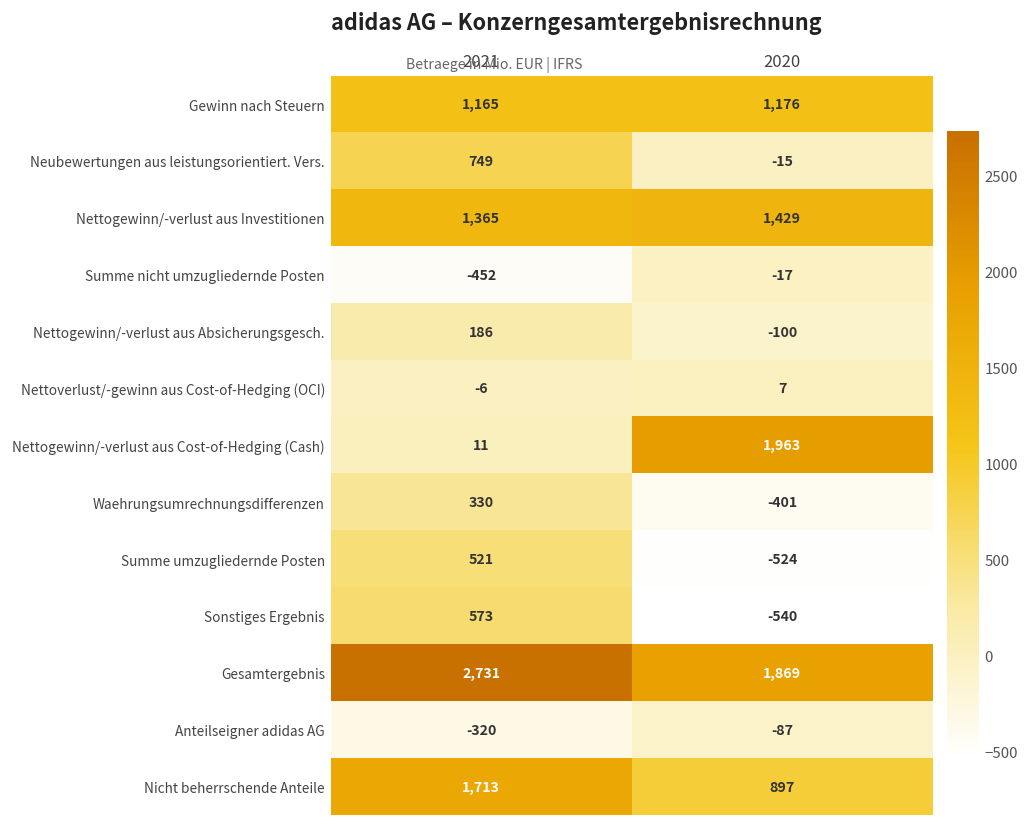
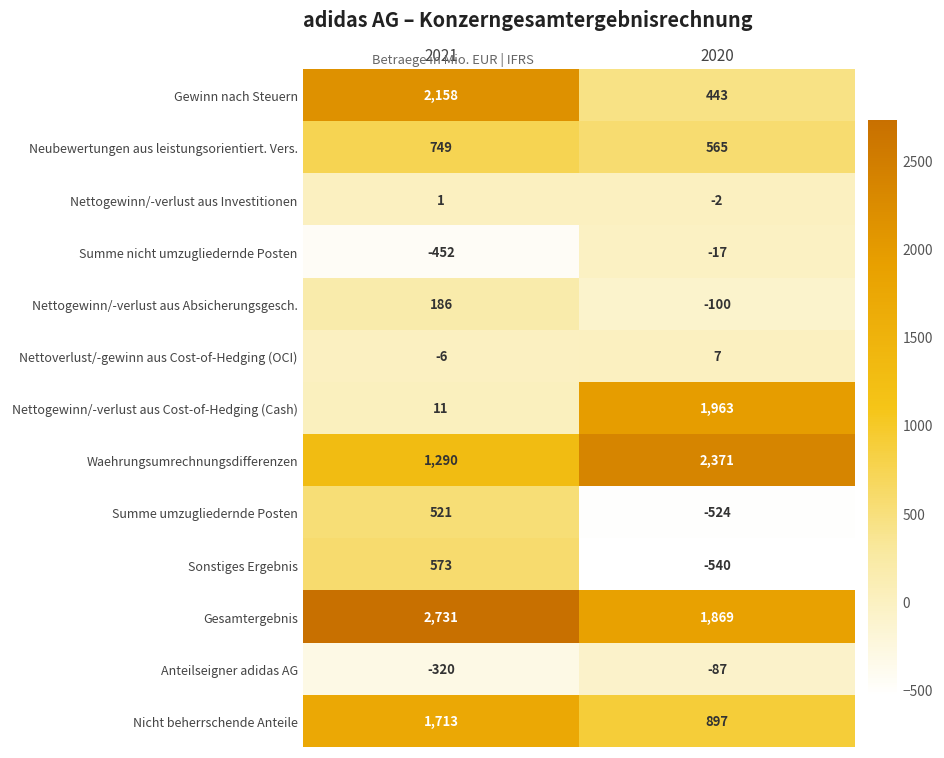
Gewinn nach Steuern, 2021: 1,165 -> 2,158
Gewinn nach Steuern, 2020: 1,176 -> 443
Neubewertungen aus leistungsorientiert. Vers., 2020: -15 -> 565
Nettogewinn/-verlust aus Investitionen, 2021: 1,365 -> 1
Nettogewinn/-verlust aus Investitionen, 2020: 1,429 -> -2
Waehrungsumrechnungsdifferenzen, 2021: 330 -> 1,290
Waehrungsumrechnungsdifferenzen, 2020: -401 -> 2,371
